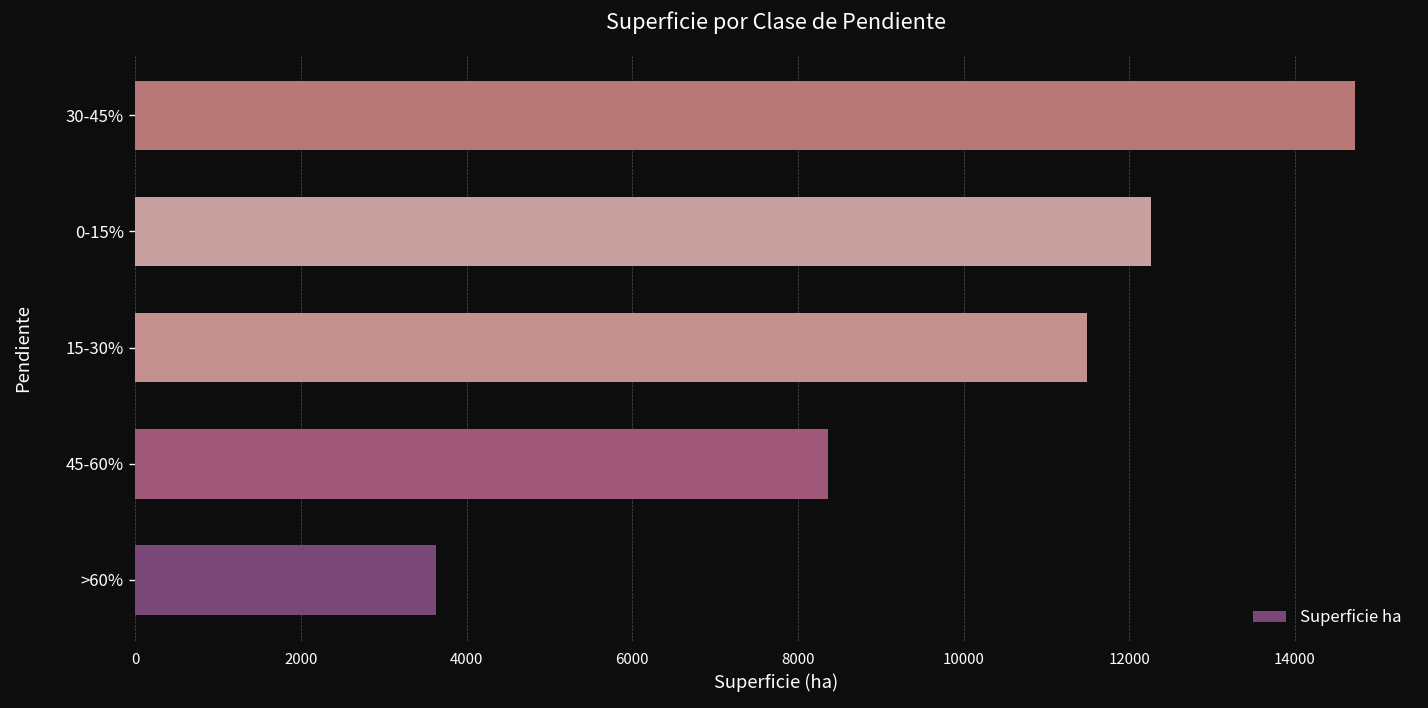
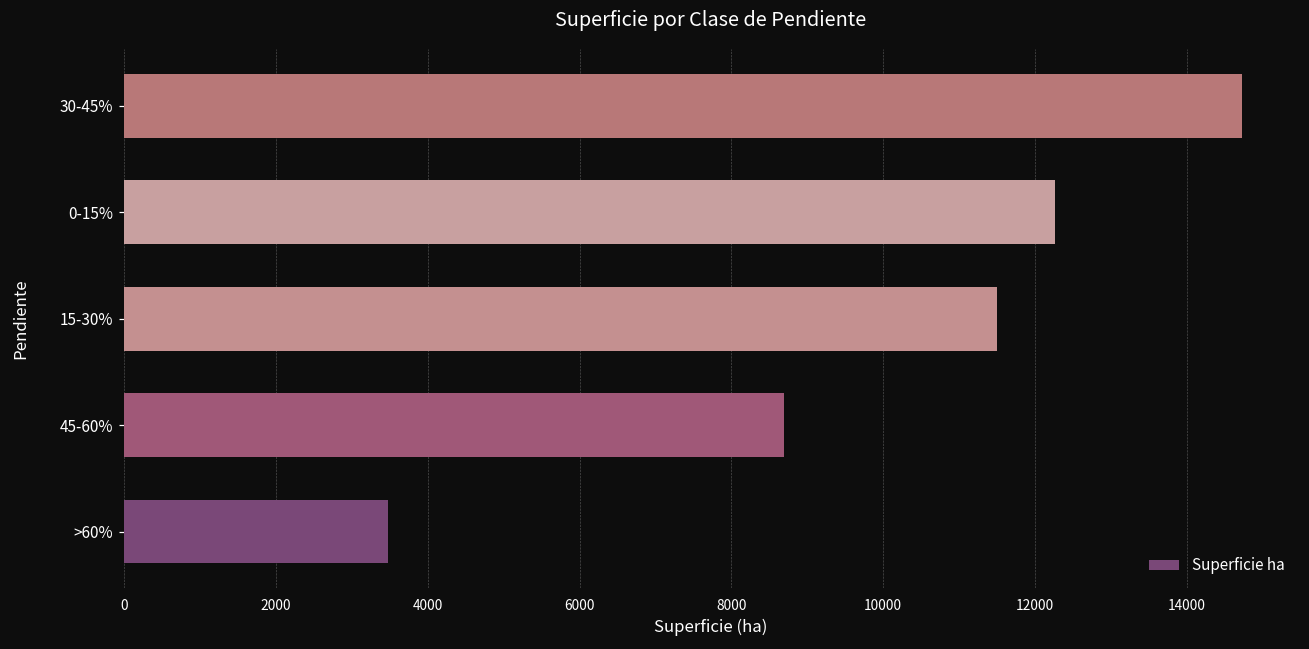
45-60%: 8400 -> 8700
>60%: 3600 -> 3500
